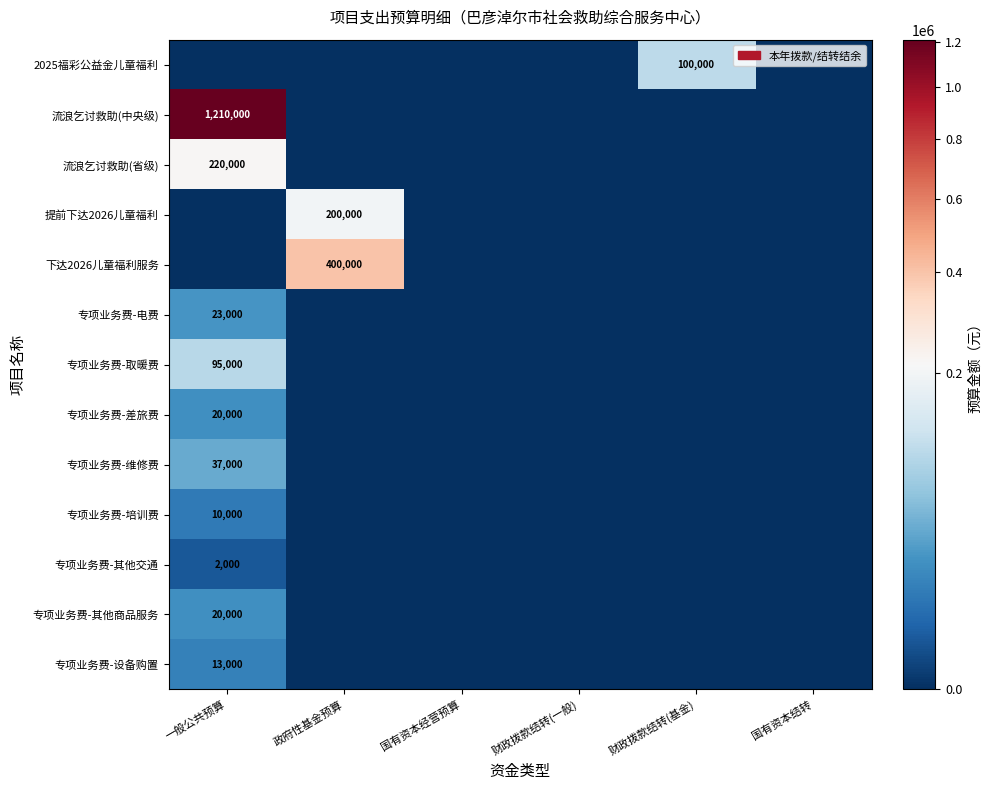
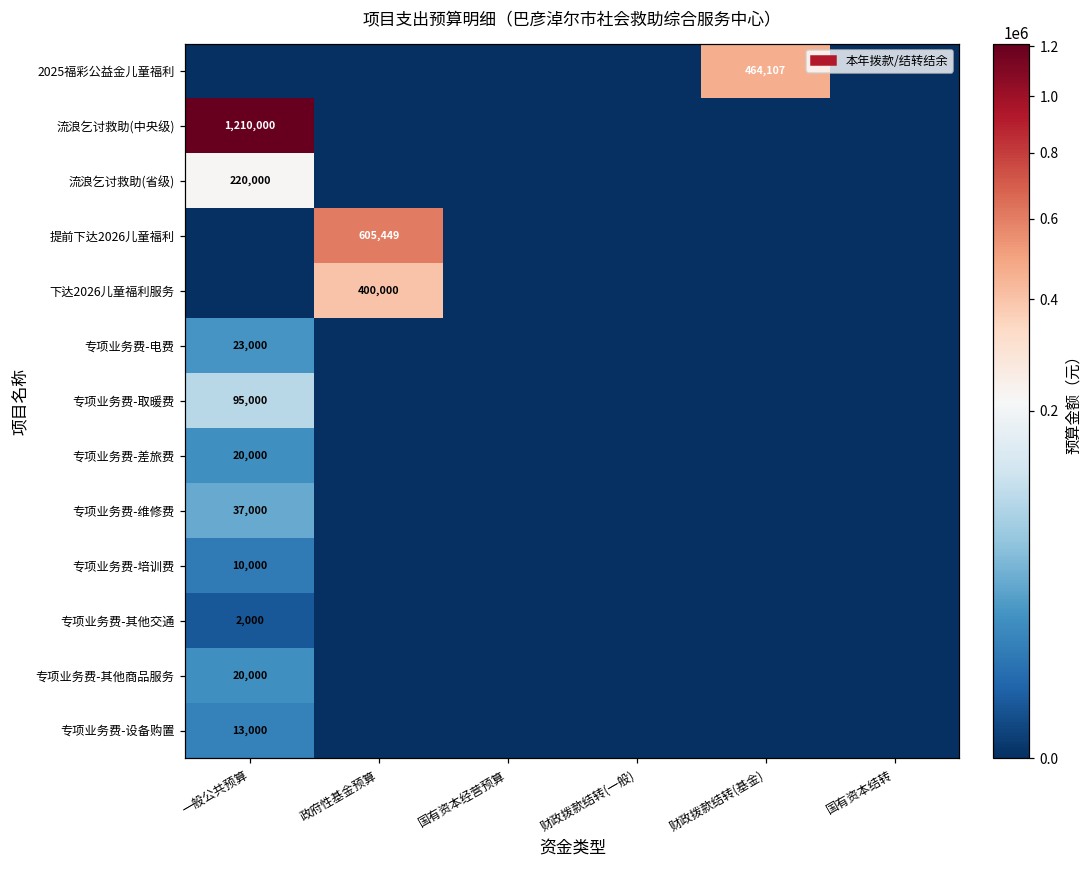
2025福彩公益金儿童福利, 财政拨款结转(基金): 100,000 -> 464,107
提前下达2026儿童福利, 政府性基金预算: 200,000 -> 605,449
